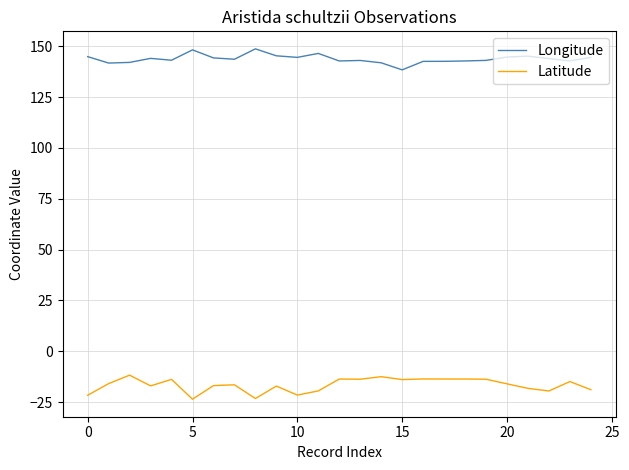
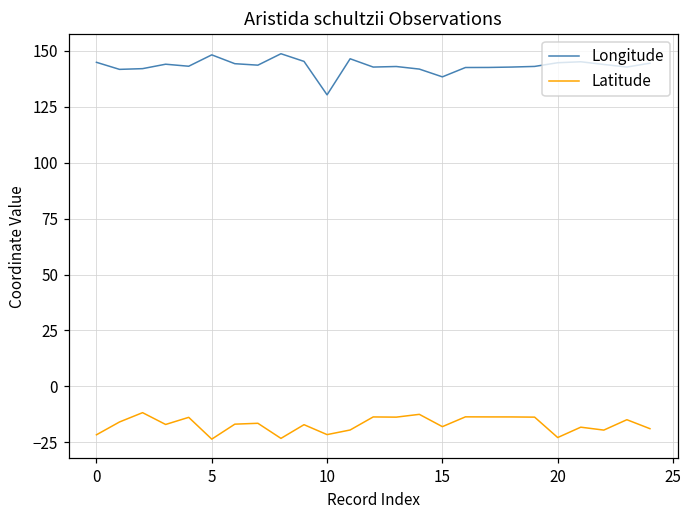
Longitude, 10: 145 -> 130
Latitude, 15: -14 -> -18
Latitude, 20: -16 -> -23
